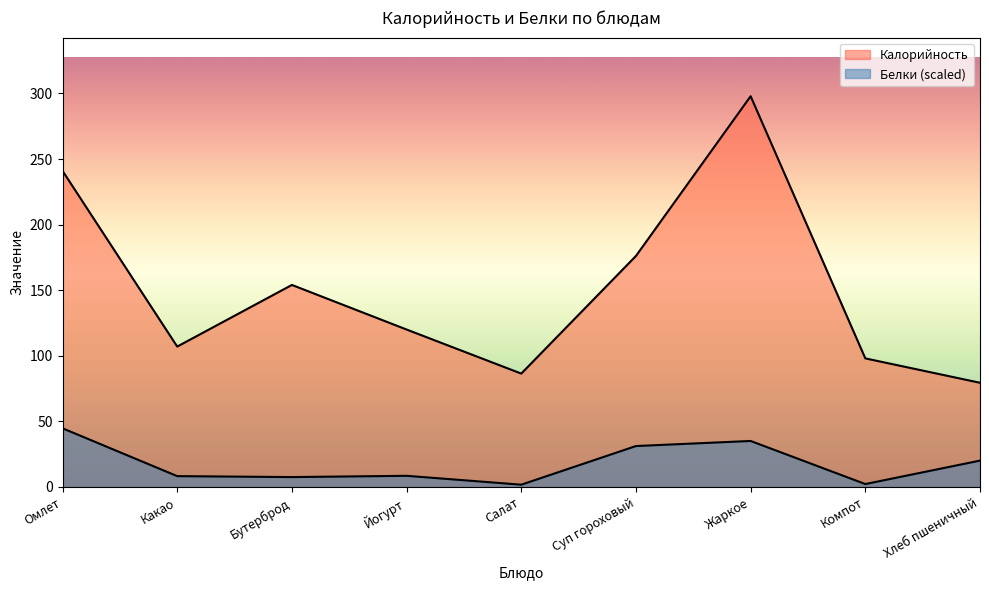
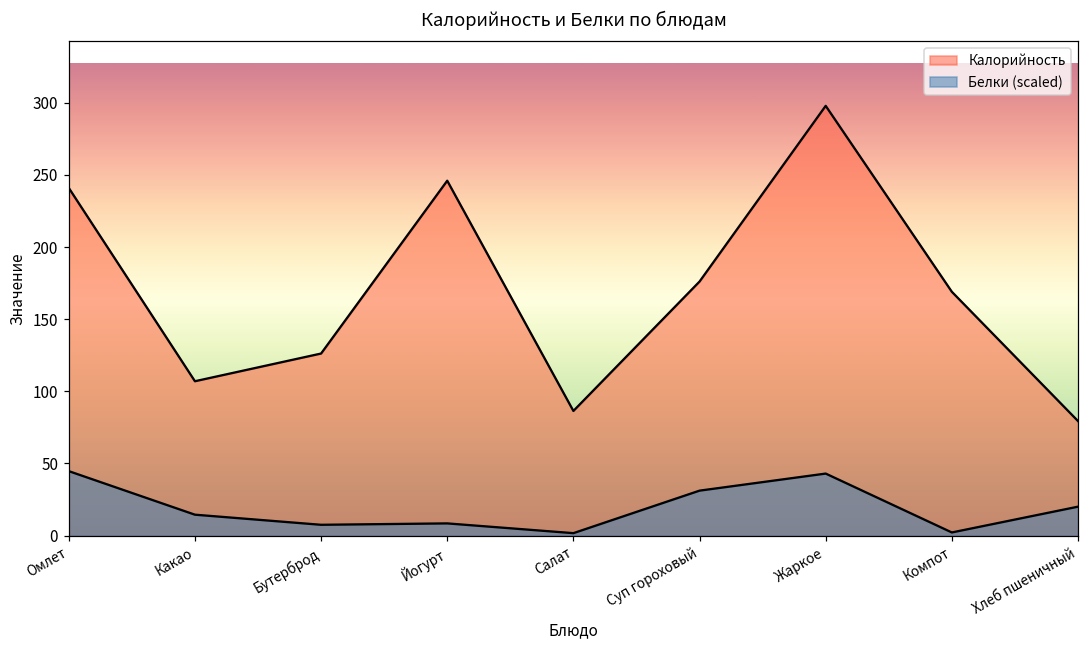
Белки (scaled), Какао: 8 -> 14
Калорийность, Бутерброд: 154 -> 126
Калорийность, Йогурт: 120 -> 246
Белки (scaled), Жаркое: 35 -> 43
Калорийность, Компот: 98 -> 169
